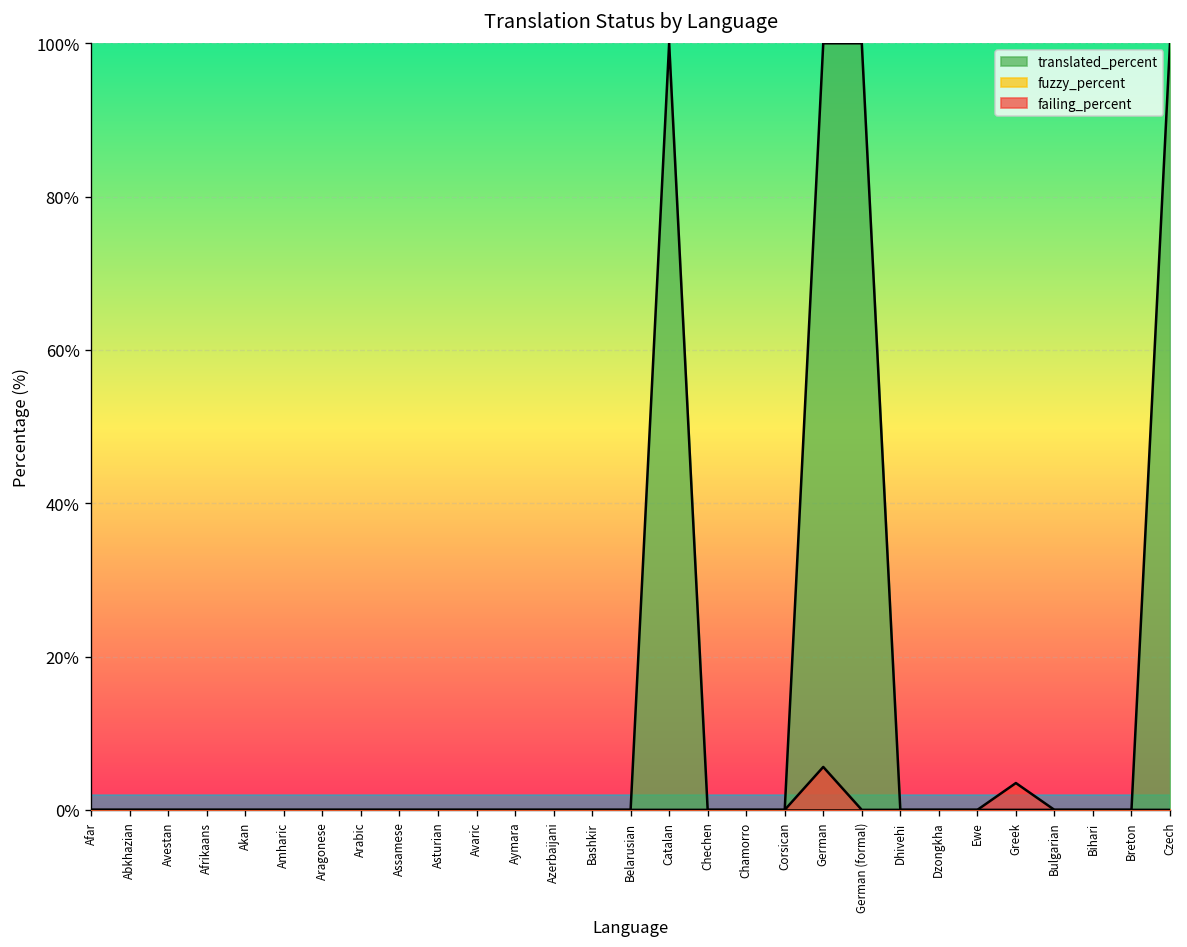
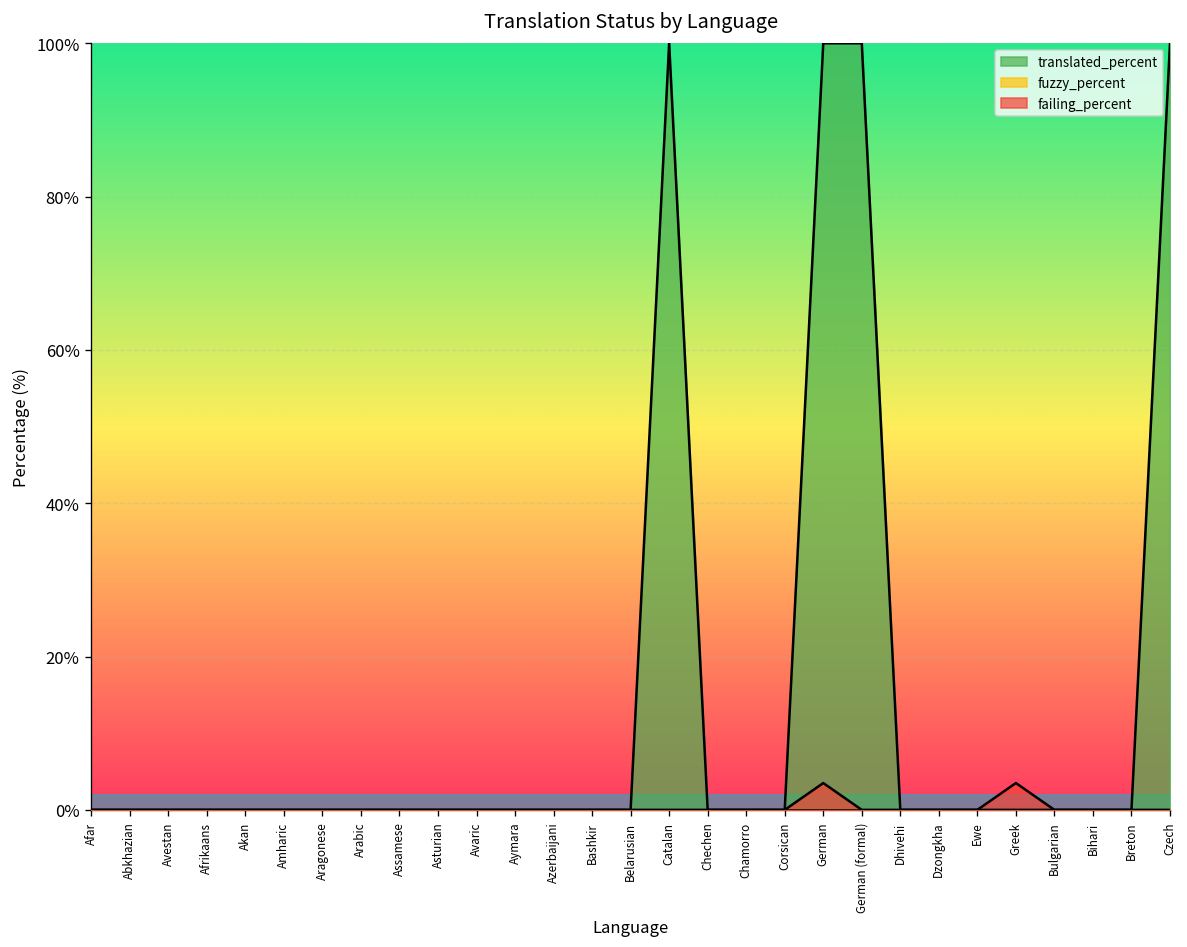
failing_percent, German: 6% -> 4%
